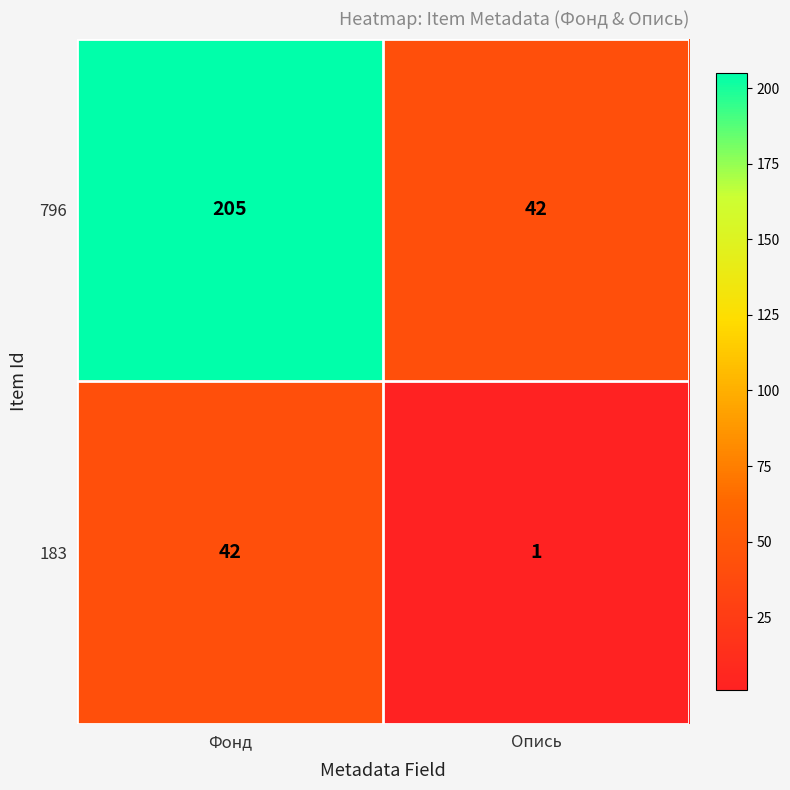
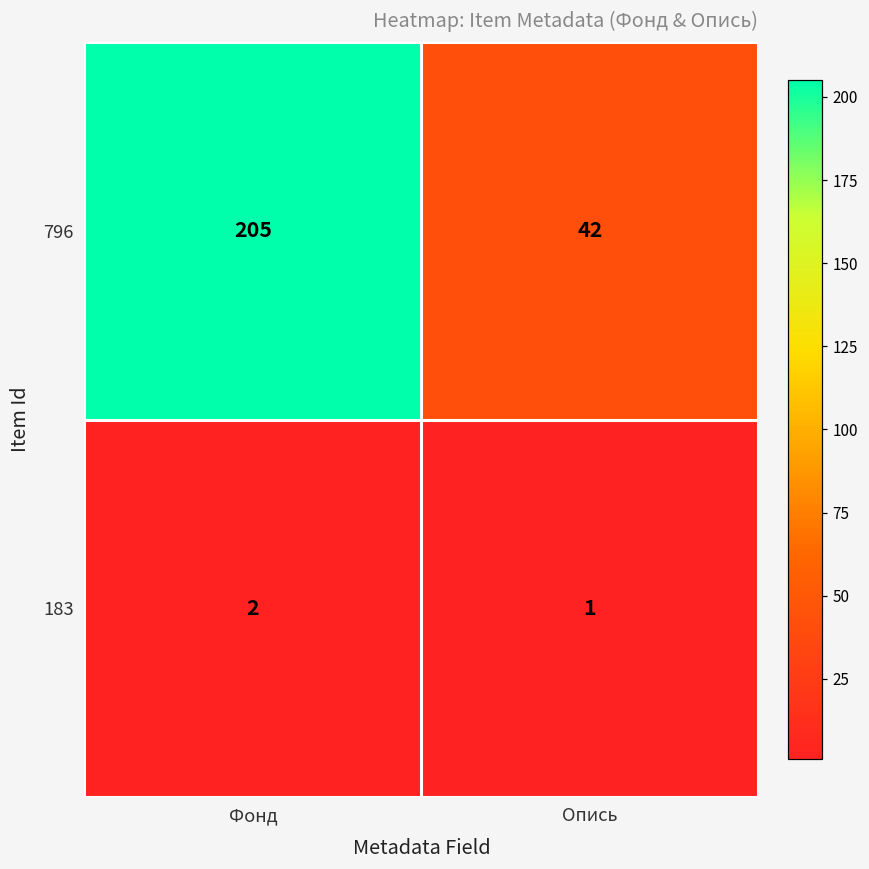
183, Фонд: 42 -> 2
